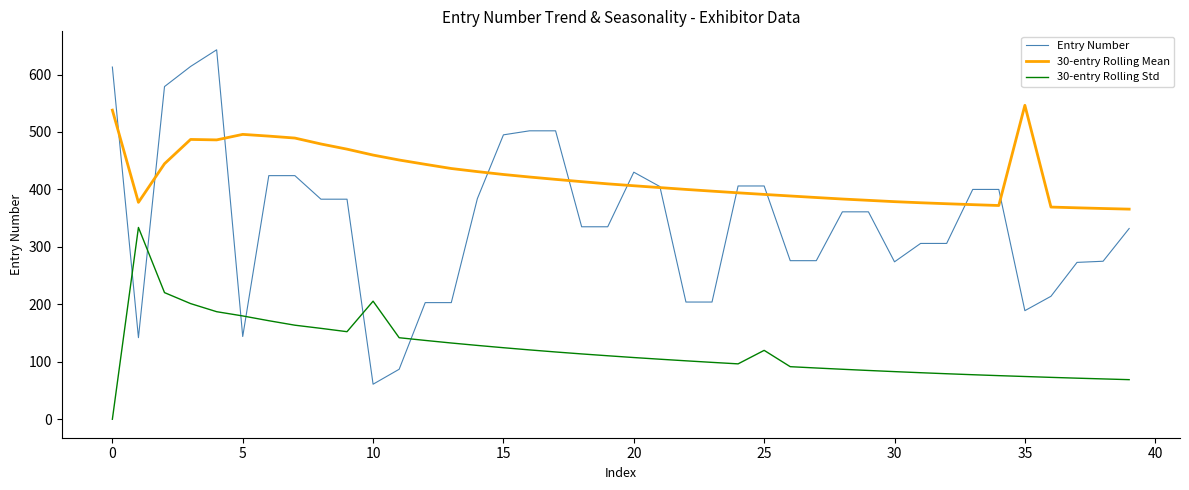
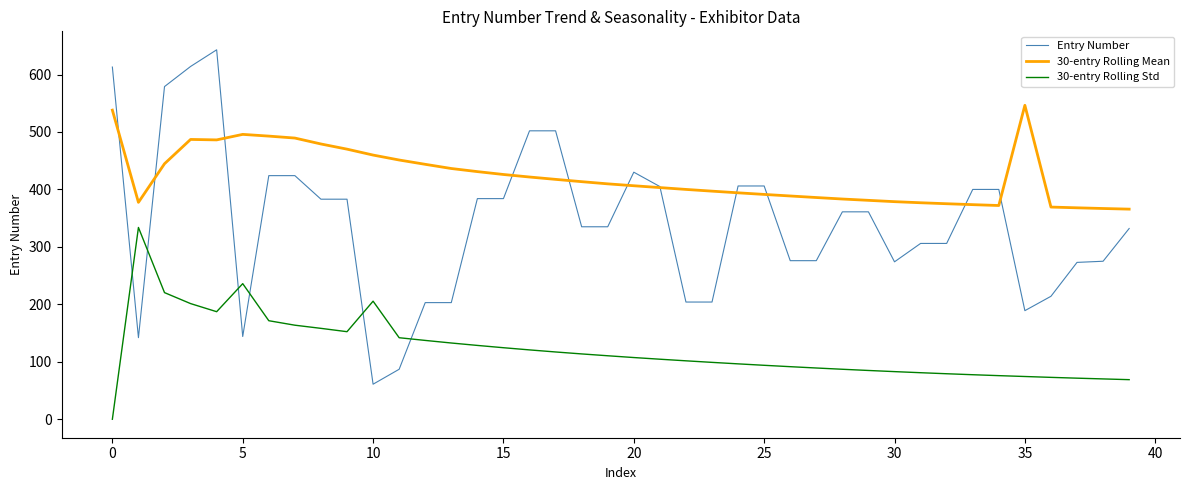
30-entry Rolling Std, 5: 180 -> 240
Entry Number, 15: 500 -> 380
30-entry Rolling Std, 25: 120 -> 90
